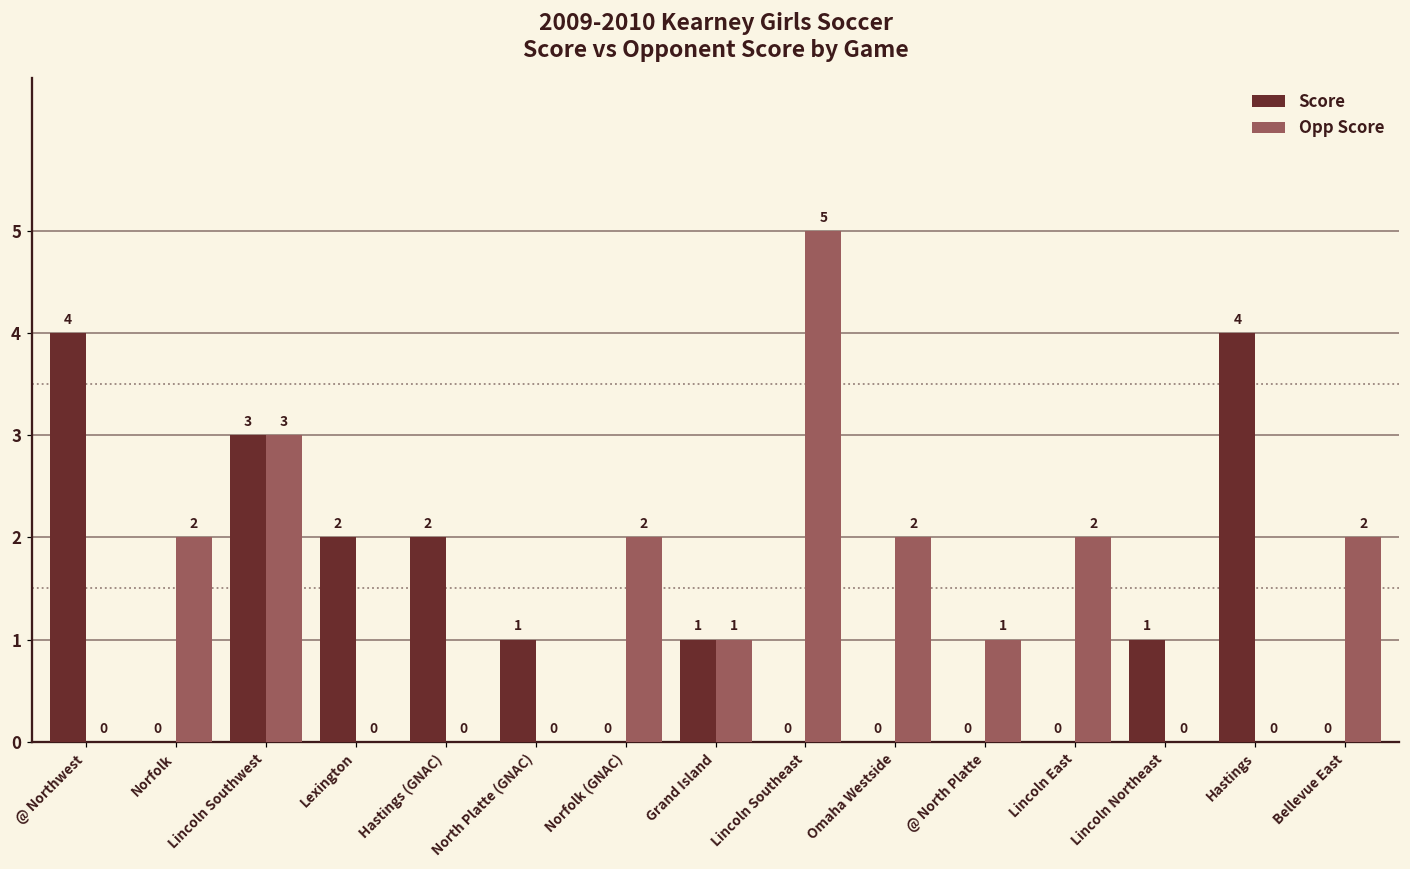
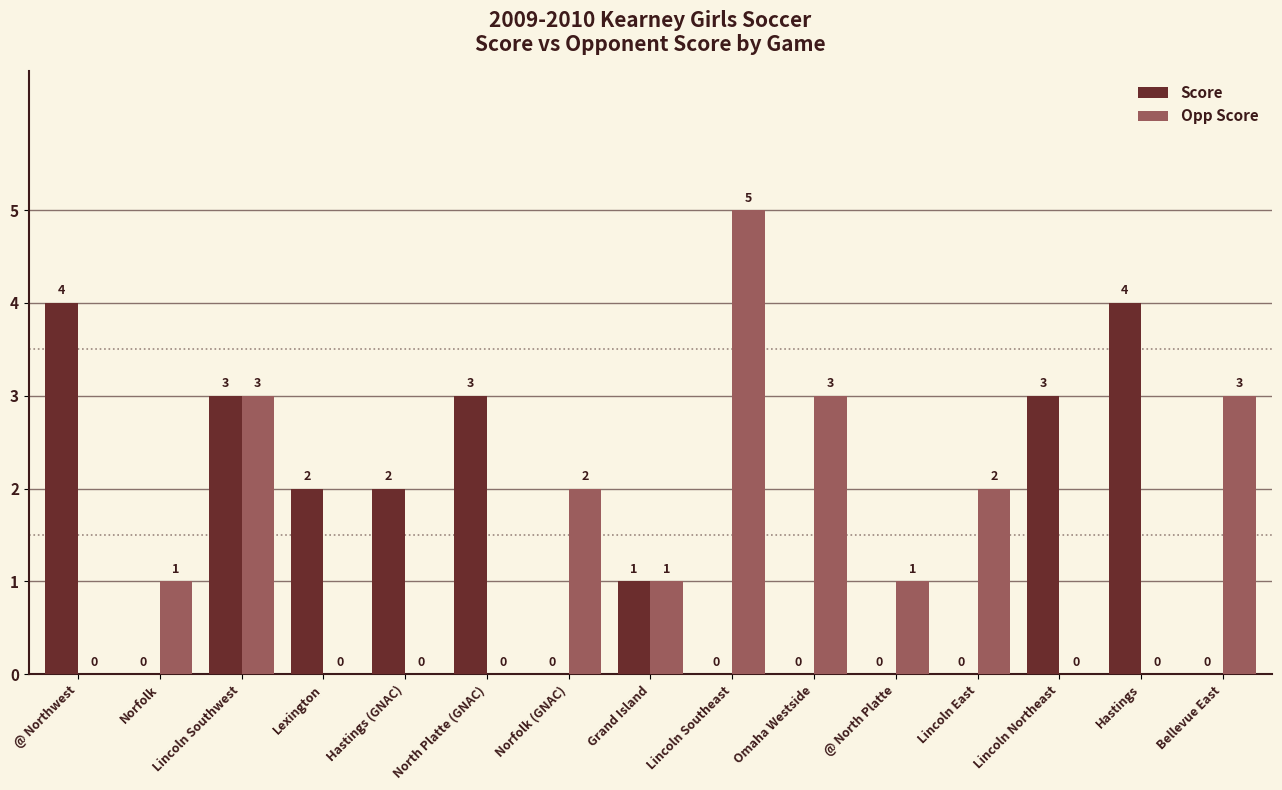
Opp Score, Norfolk: 2 -> 1
Score, North Platte (GNAC): 1 -> 3
Opp Score, Omaha Westside: 2 -> 3
Score, Lincoln Northeast: 1 -> 3
Opp Score, Bellevue East: 2 -> 3
